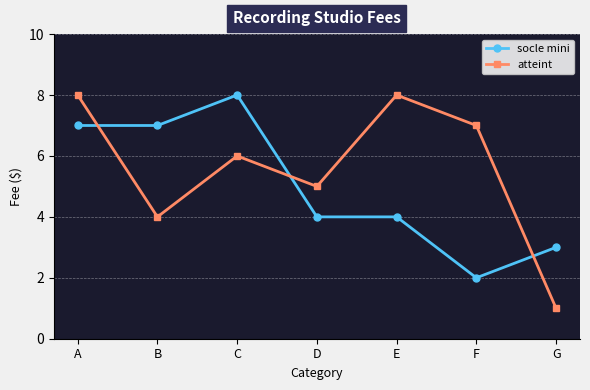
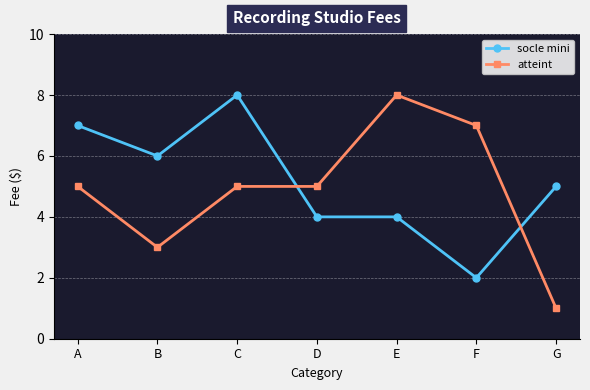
atteint, A: 8 -> 5
socle mini, B: 7 -> 6
atteint, B: 4 -> 3
atteint, C: 6 -> 5
socle mini, G: 3 -> 5
